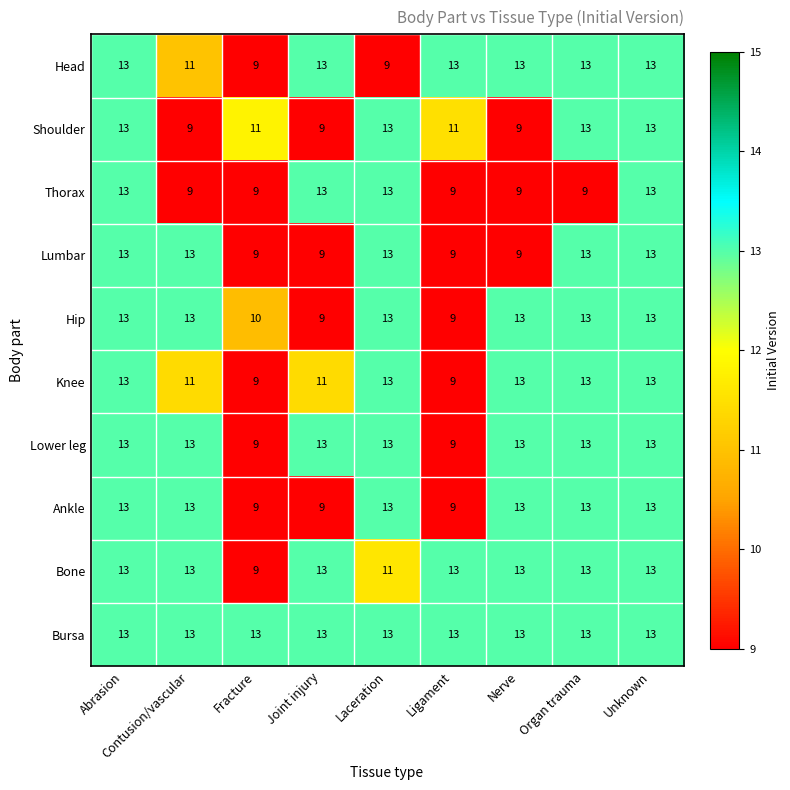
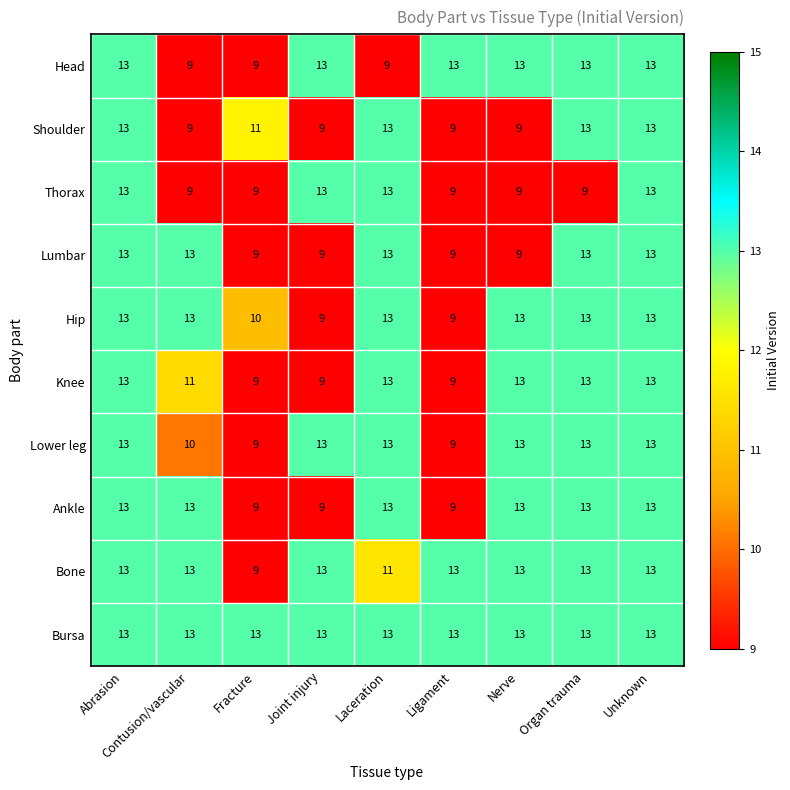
Head, Contusion/vascular: 11 -> 9
Shoulder, Ligament: 11 -> 9
Knee, Joint injury: 11 -> 9
Lower leg, Contusion/vascular: 13 -> 10
